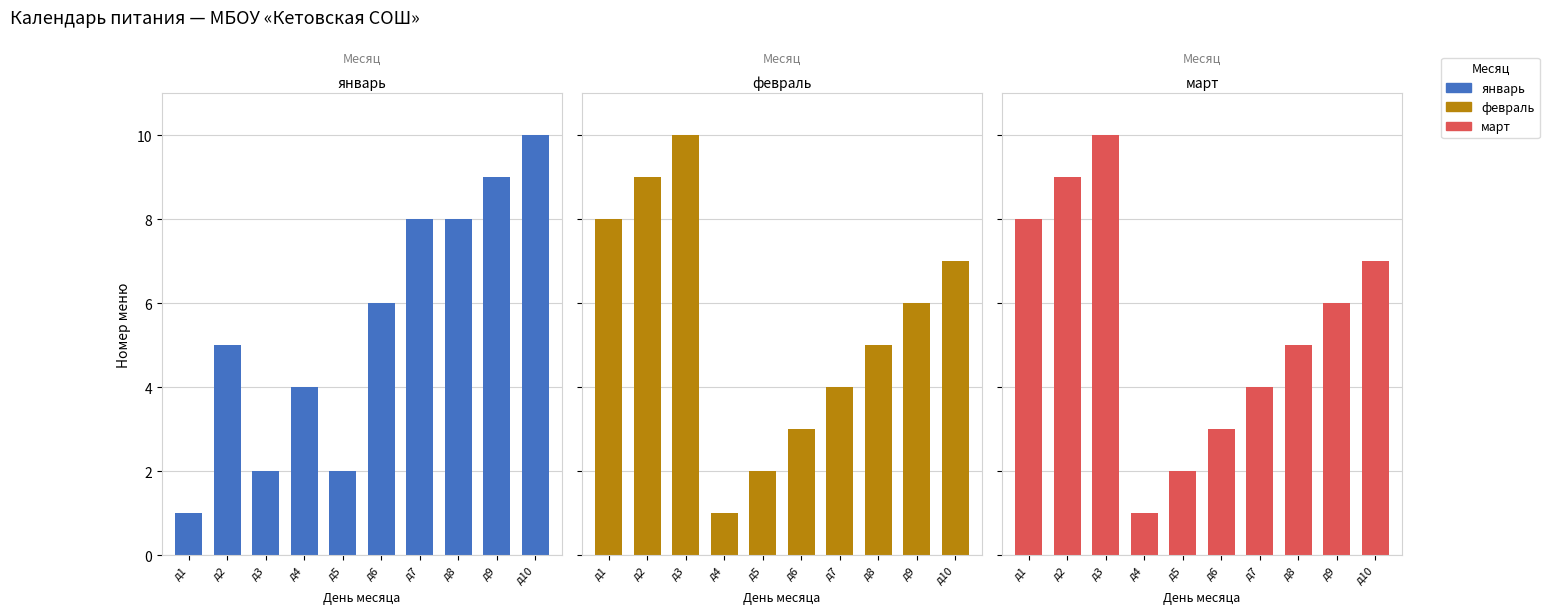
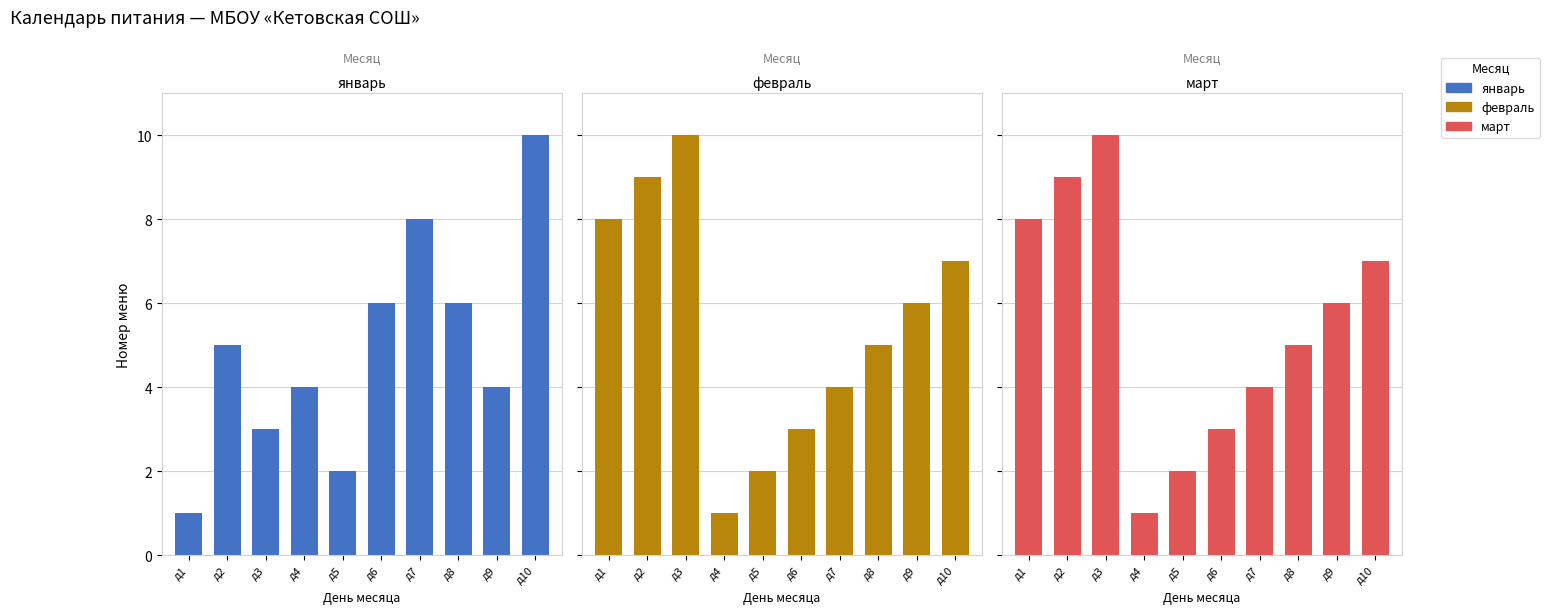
январь, д3: 2 -> 3
январь, д8: 8 -> 6
январь, д9: 9 -> 4
